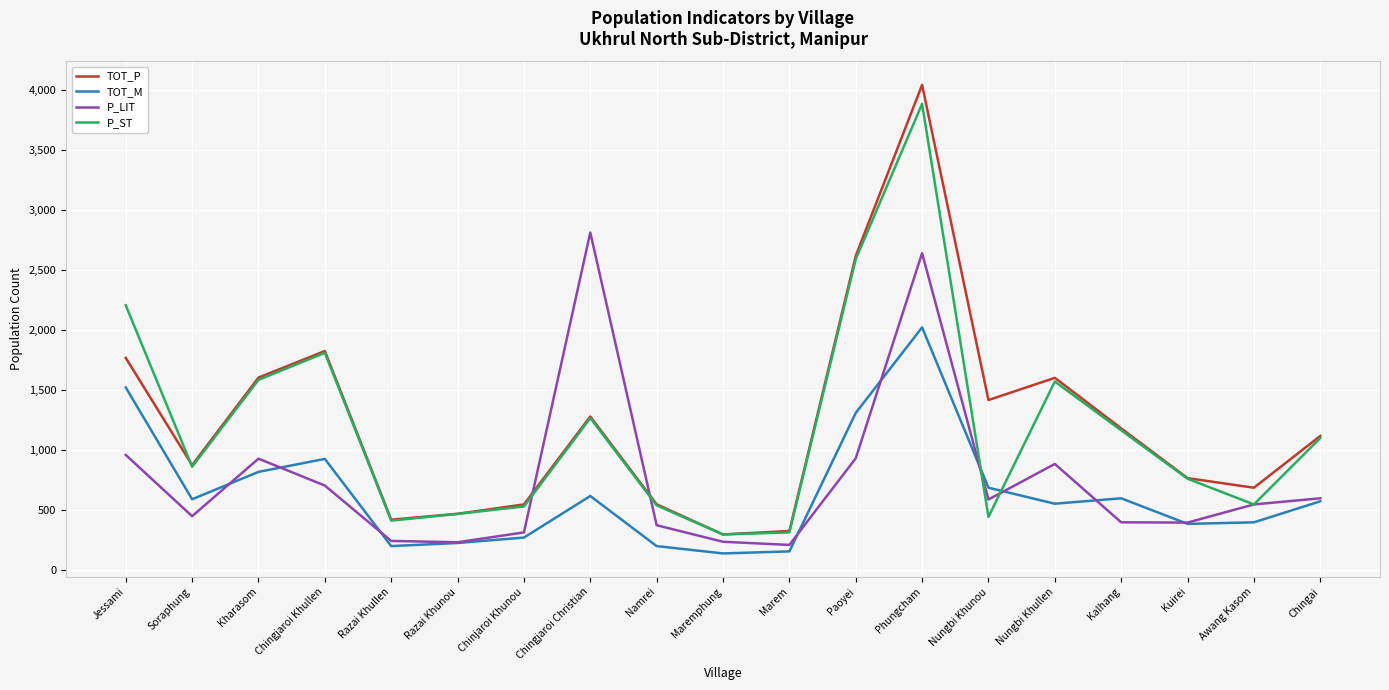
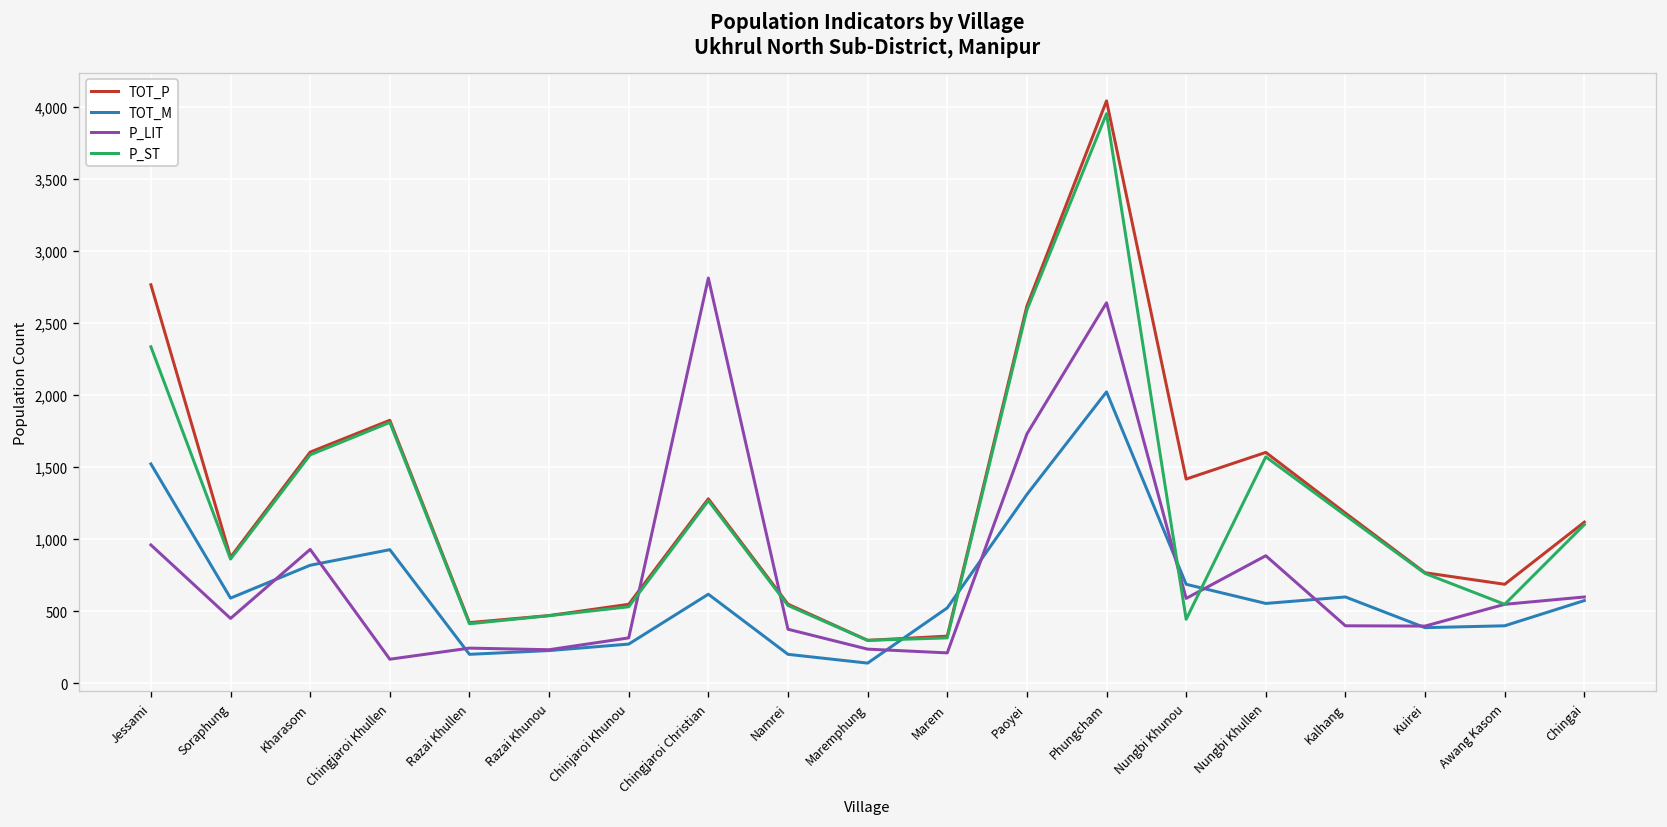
TOT_P, Jessami: 1,770 -> 2,770
P_ST, Jessami: 2,210 -> 2,340
P_LIT, Chingjaroi Khullen: 710 -> 170
TOT_M, Marem: 160 -> 520
P_LIT, Paoyei: 930 -> 1,730
P_ST, Phungcham: 3,880 -> 3,950
